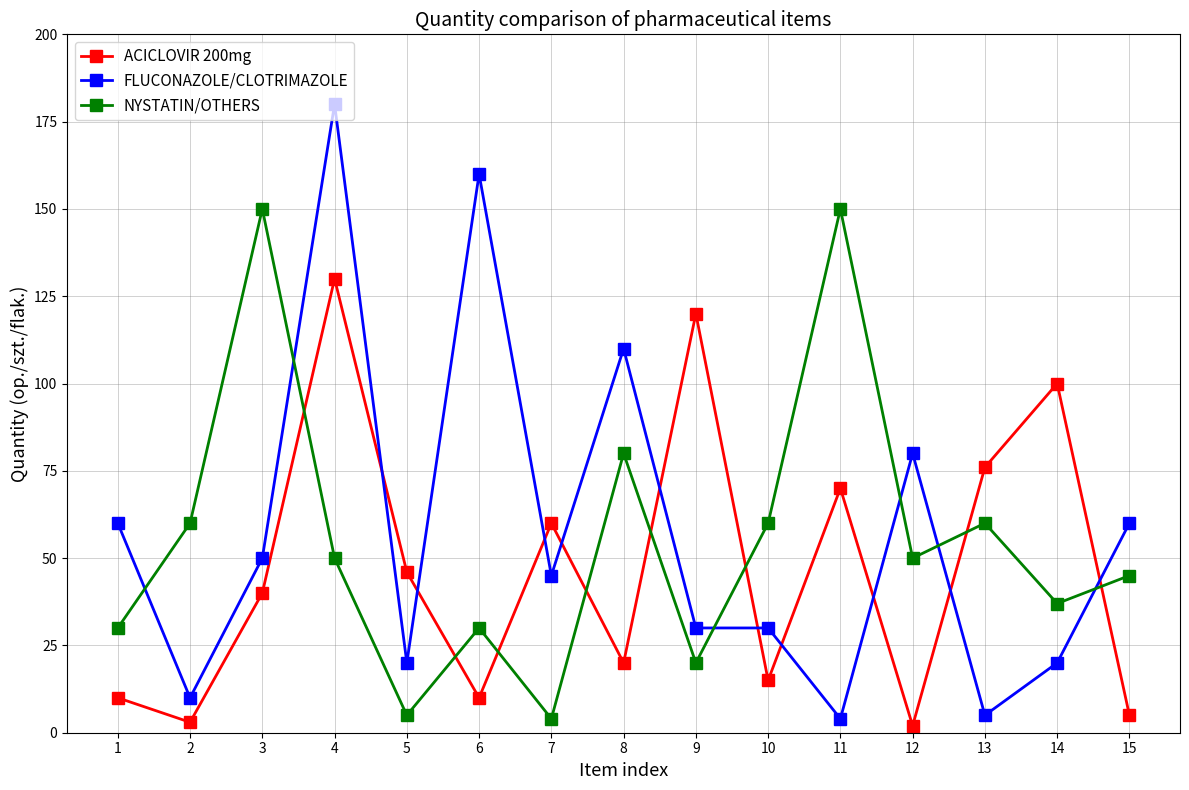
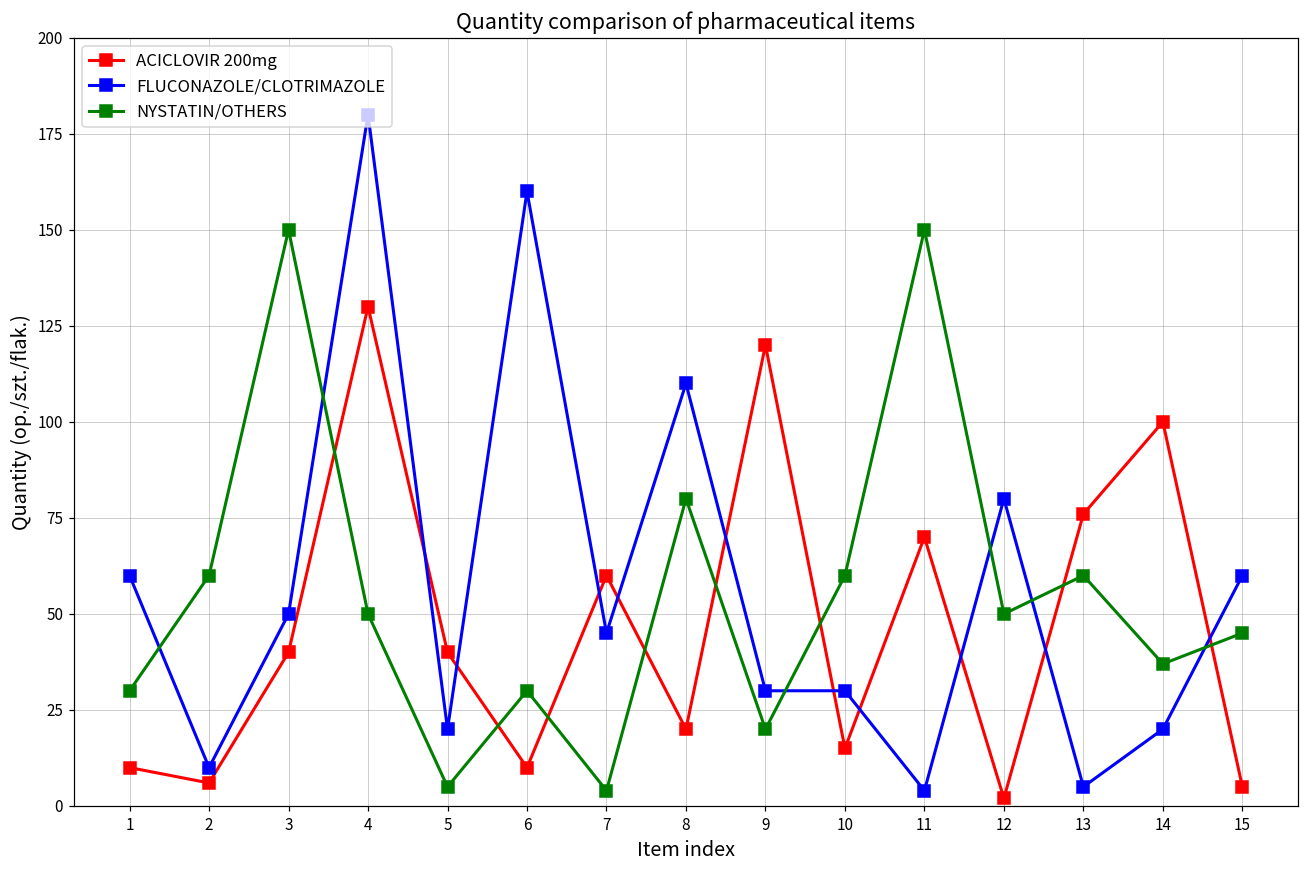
ACICLOVIR 200mg, 2: 3 -> 6
ACICLOVIR 200mg, 5: 46 -> 40
